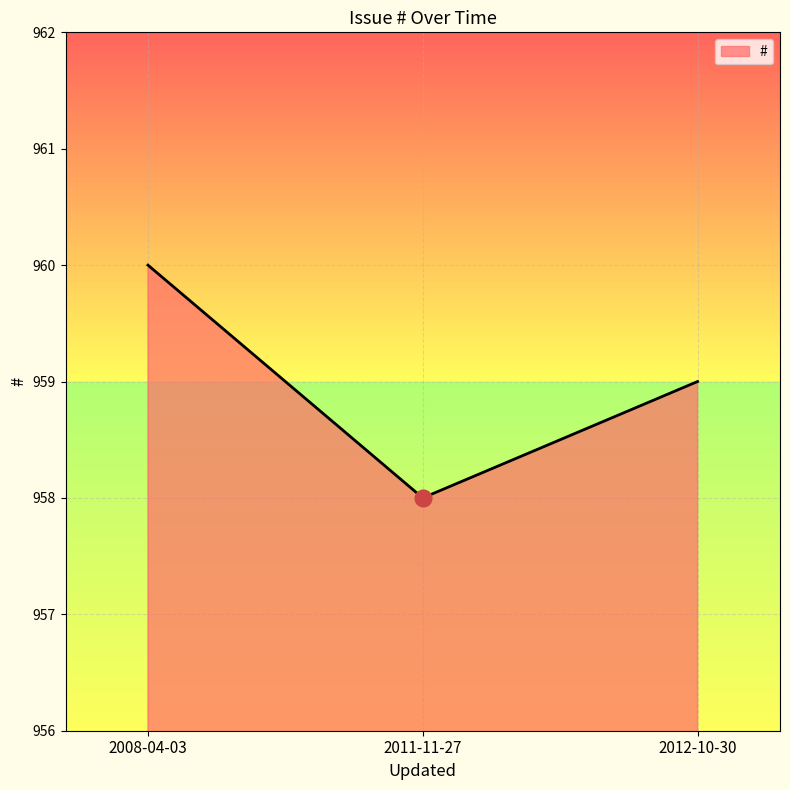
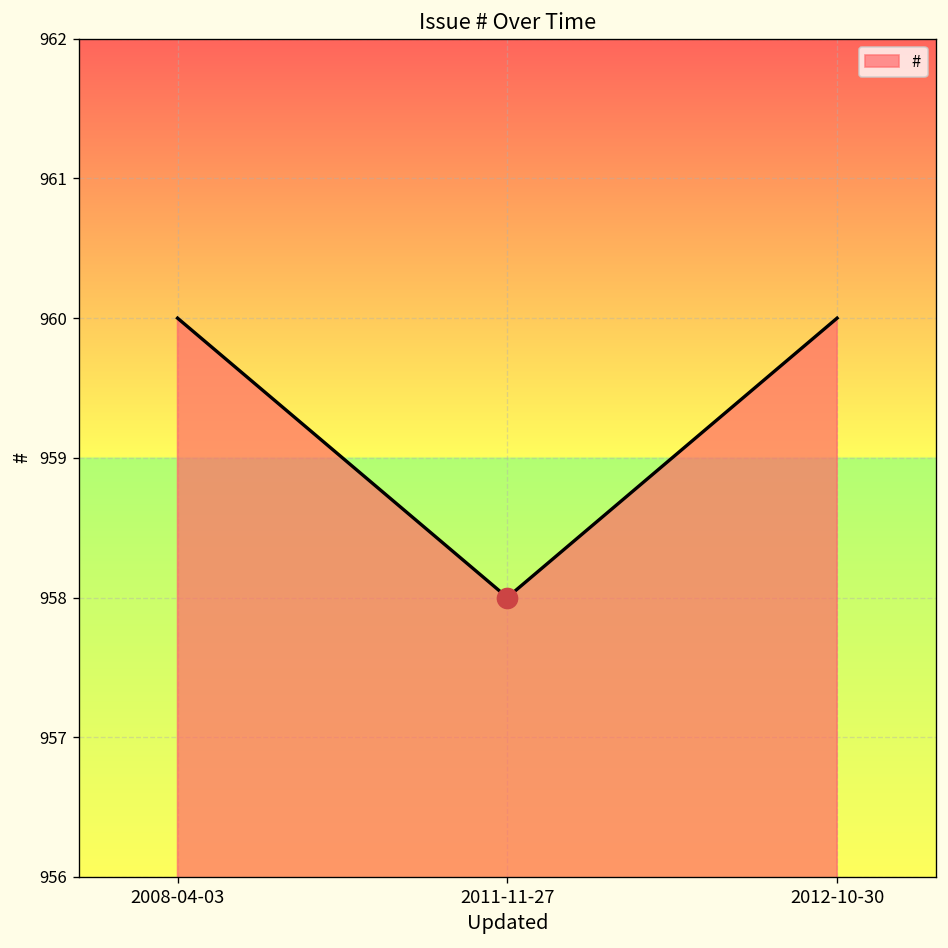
#, 2012-10-30: 959 -> 960
